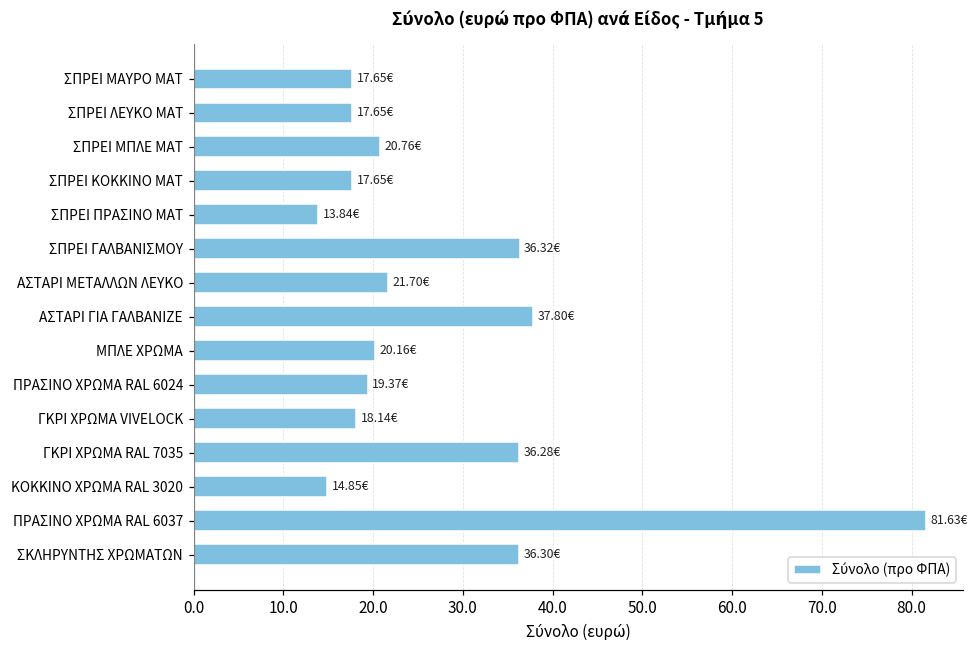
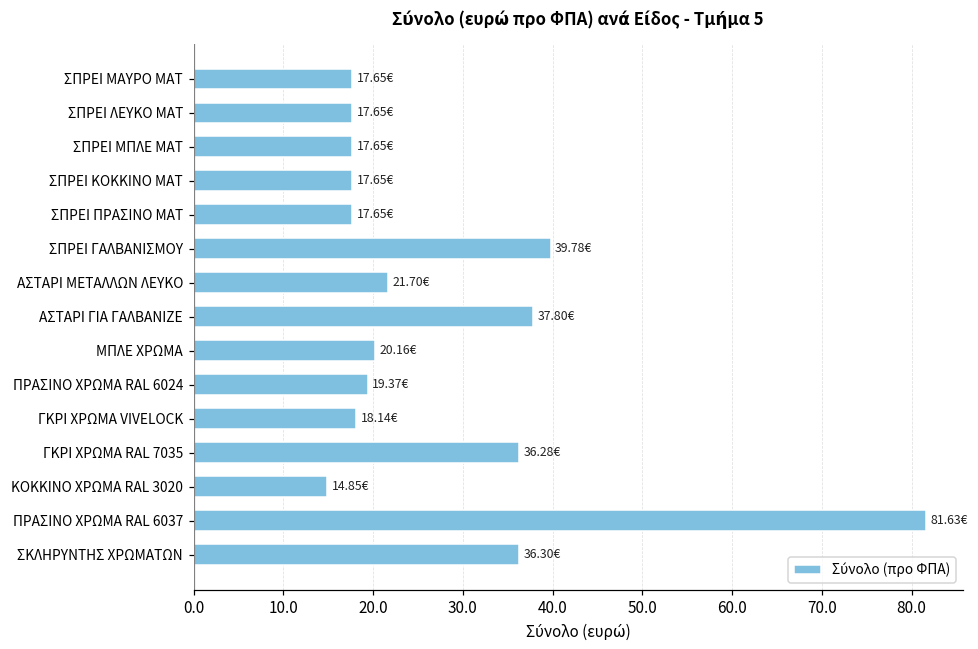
ΣΠΡΕΙ ΜΠΛΕ MAT: 20.76€ -> 17.65€
ΣΠΡΕΙ ΠΡΑΣΙΝΟ MAT: 13.84€ -> 17.65€
ΣΠΡΕΙ ΓΑΛΒΑΝΙΣΜΟΥ: 36.32€ -> 39.78€
